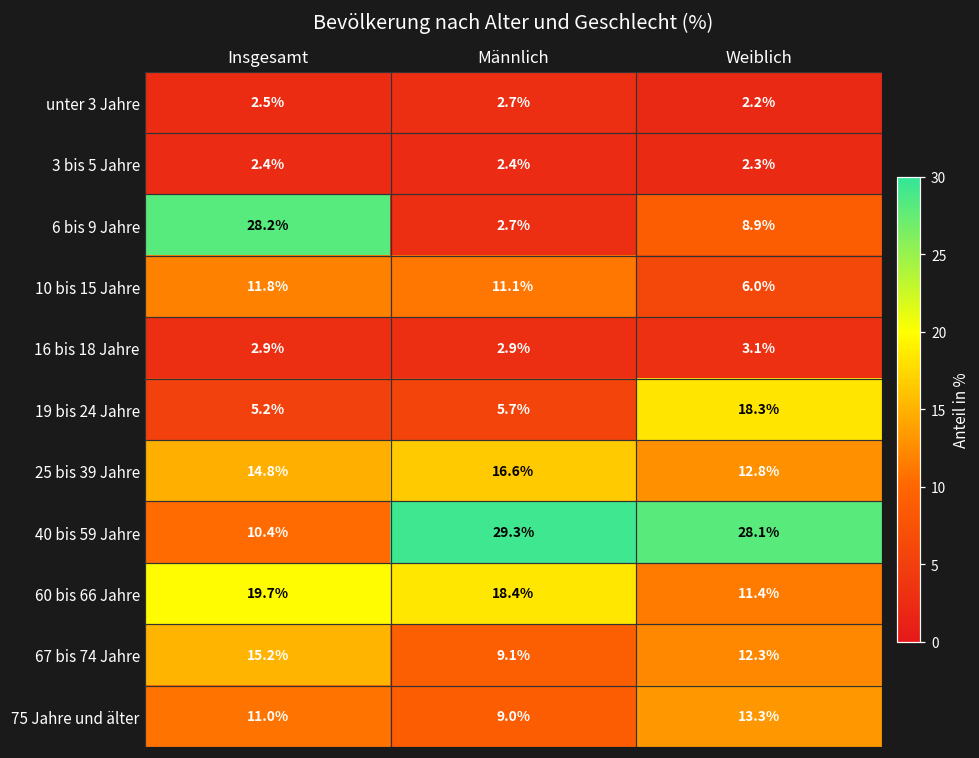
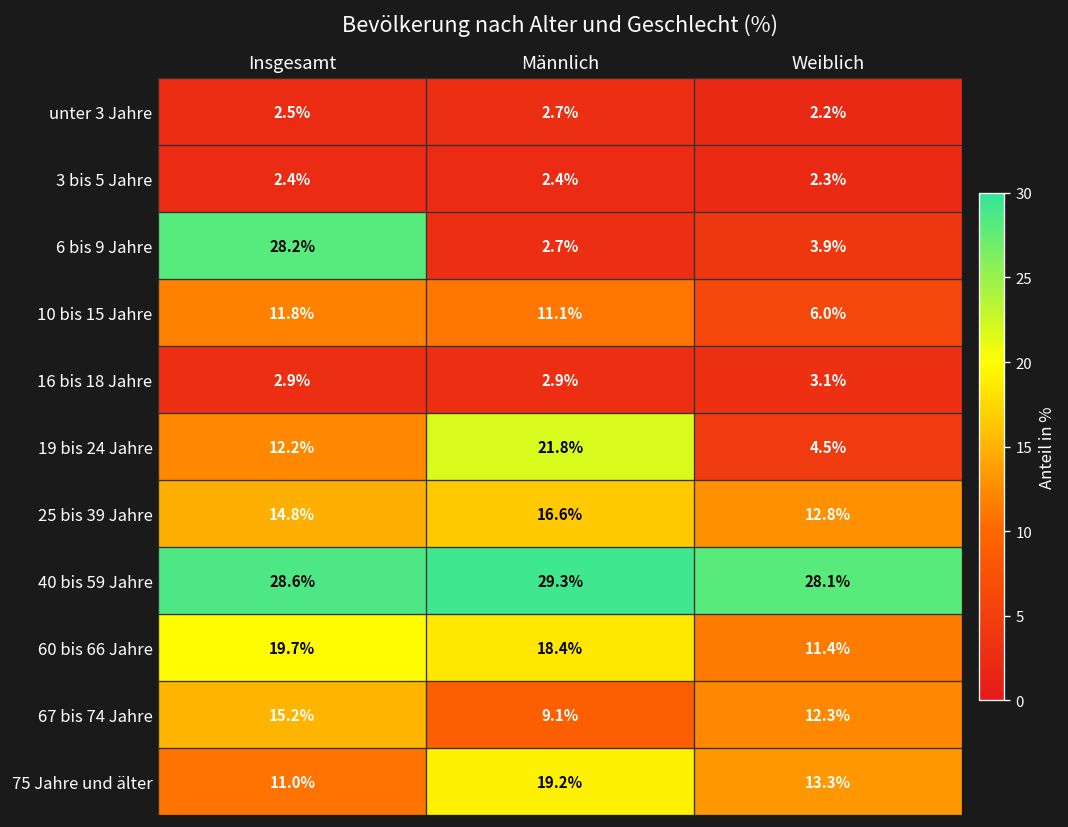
6 bis 9 Jahre, Weiblich: 8.9% -> 3.9%
19 bis 24 Jahre, Insgesamt: 5.2% -> 12.2%
19 bis 24 Jahre, Männlich: 5.7% -> 21.8%
19 bis 24 Jahre, Weiblich: 18.3% -> 4.5%
40 bis 59 Jahre, Insgesamt: 10.4% -> 28.6%
75 Jahre und älter, Männlich: 9.0% -> 19.2%
